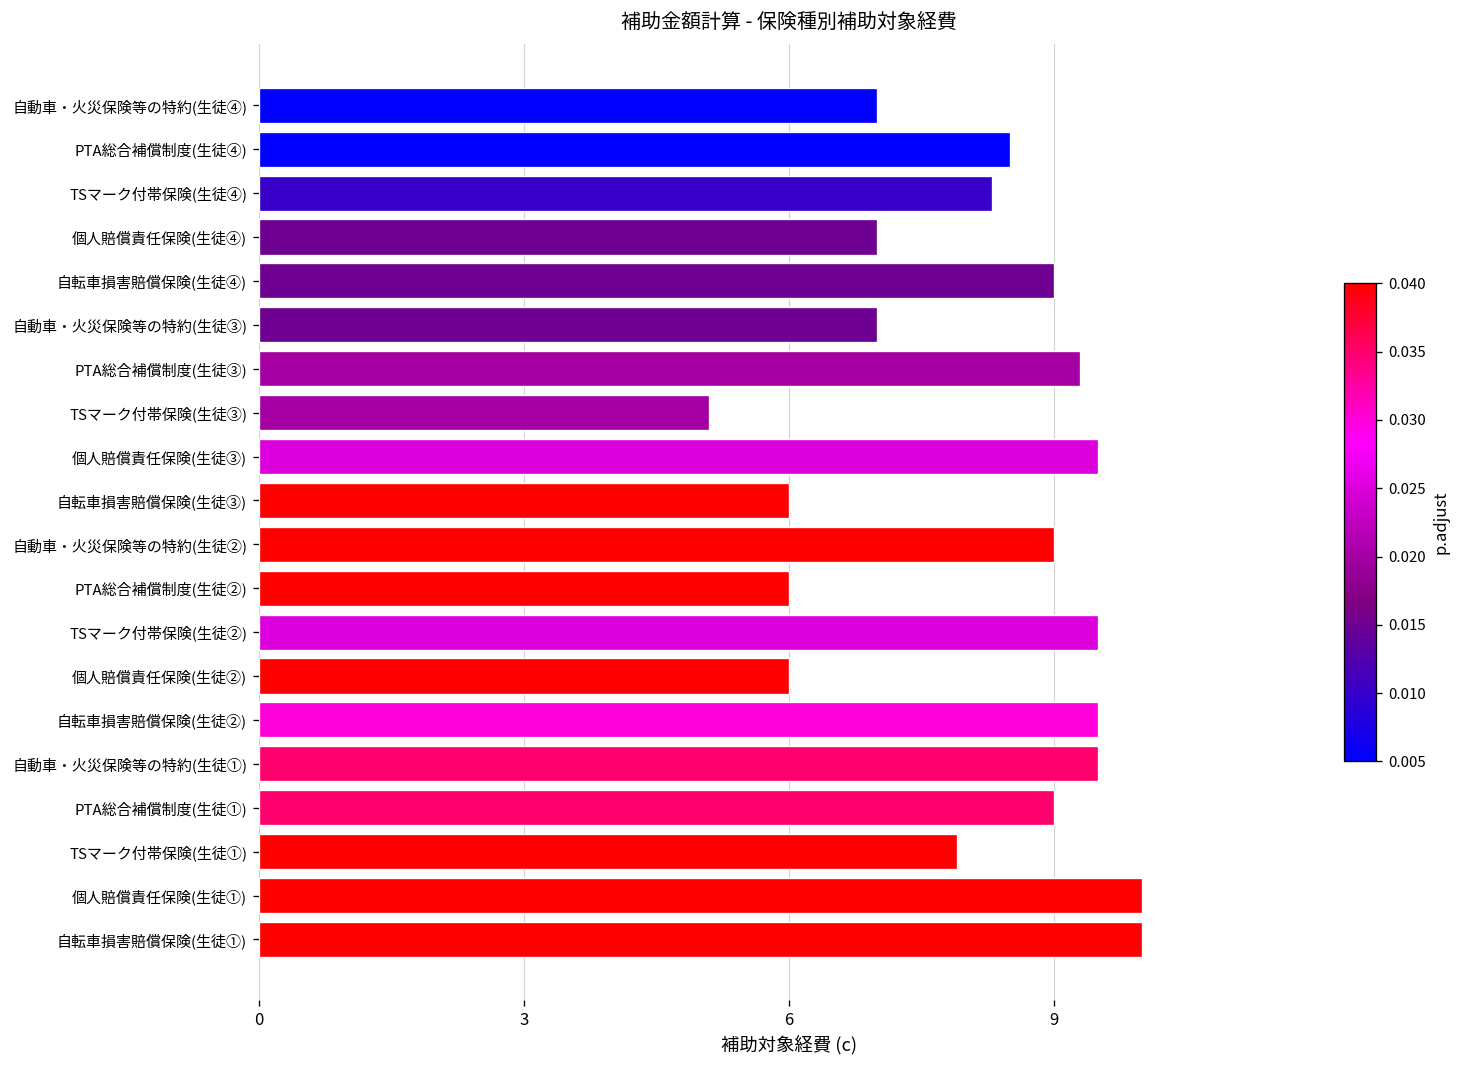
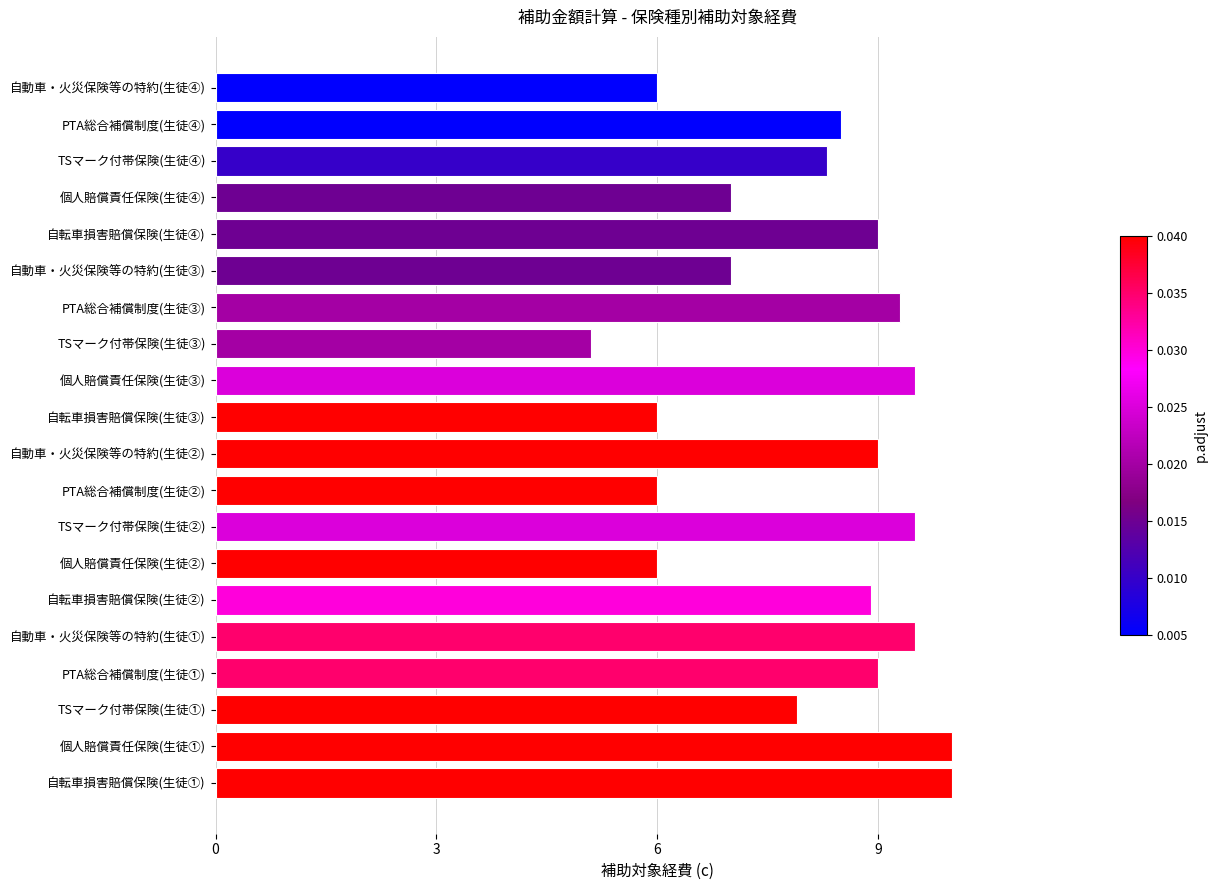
自動車・火災保険等の特約(生徒④): 7 -> 6
自転車損害賠償保険(生徒②): 9.5 -> 8.9
